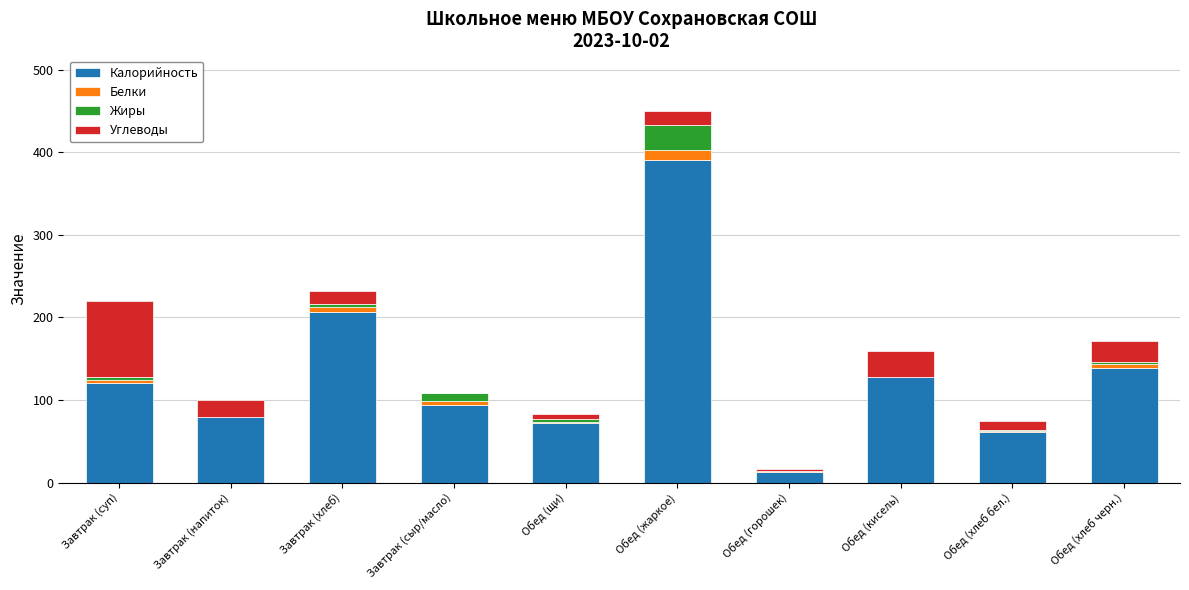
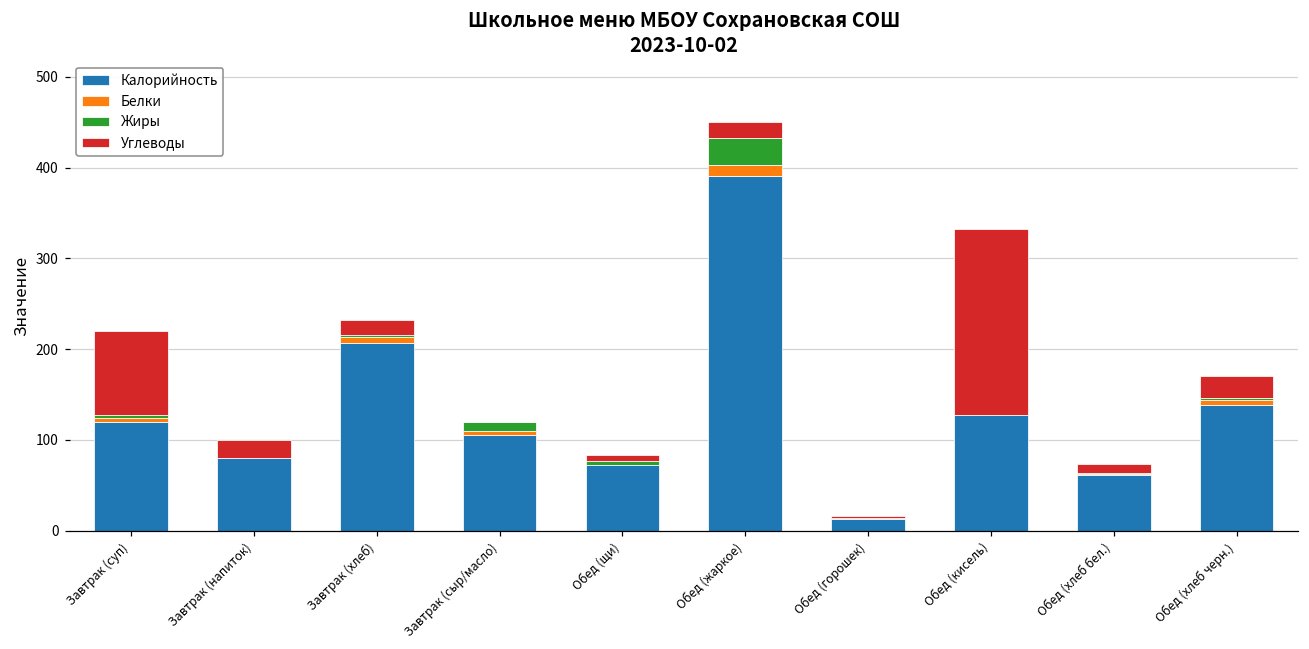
Калорийность, Завтрак (сыр/масло): 90 -> 110
Углеводы, Обед (кисель): 30 -> 200
